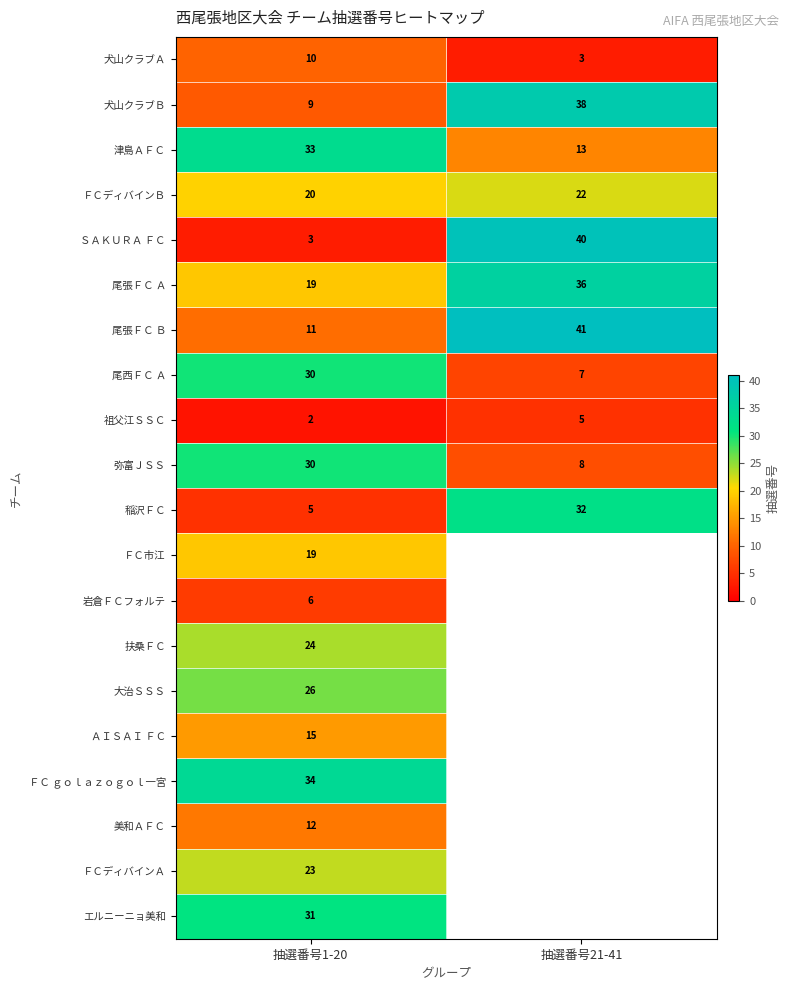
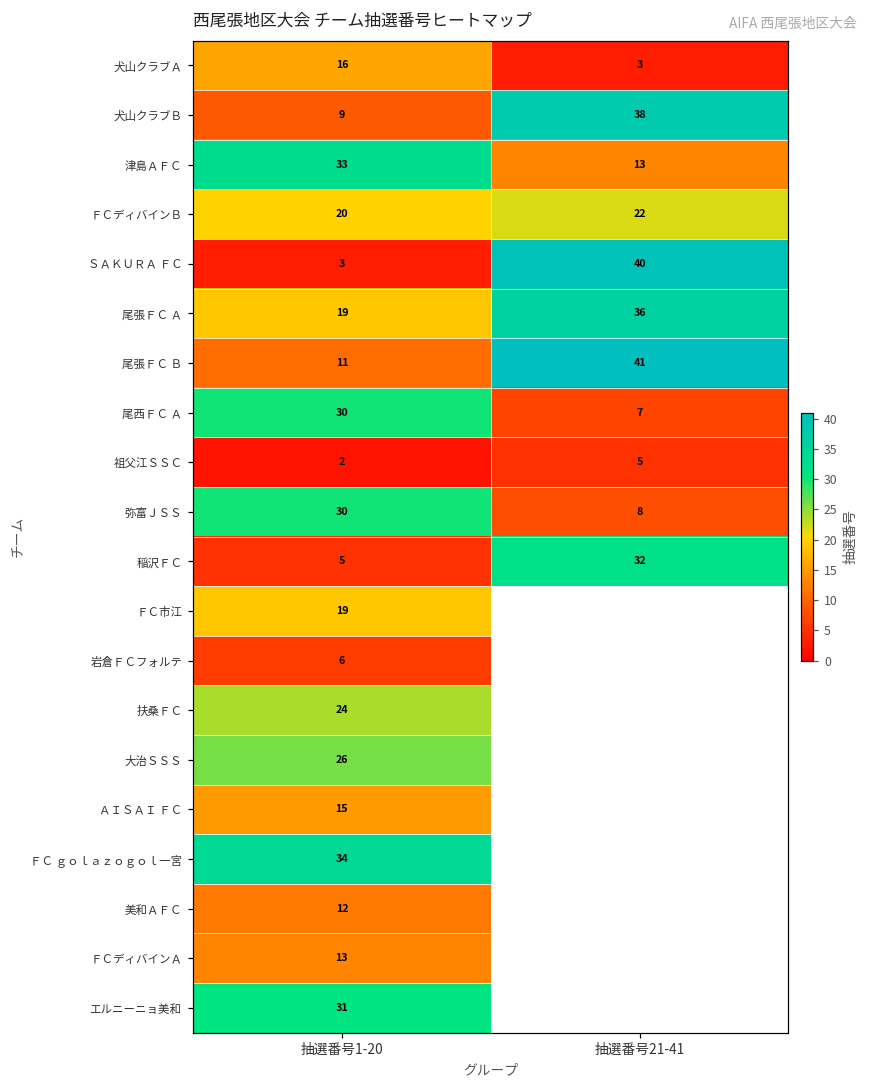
犬山クラブＡ, 抽選番号1-20: 10 -> 16
ＦＣディバインＡ, 抽選番号1-20: 23 -> 13
